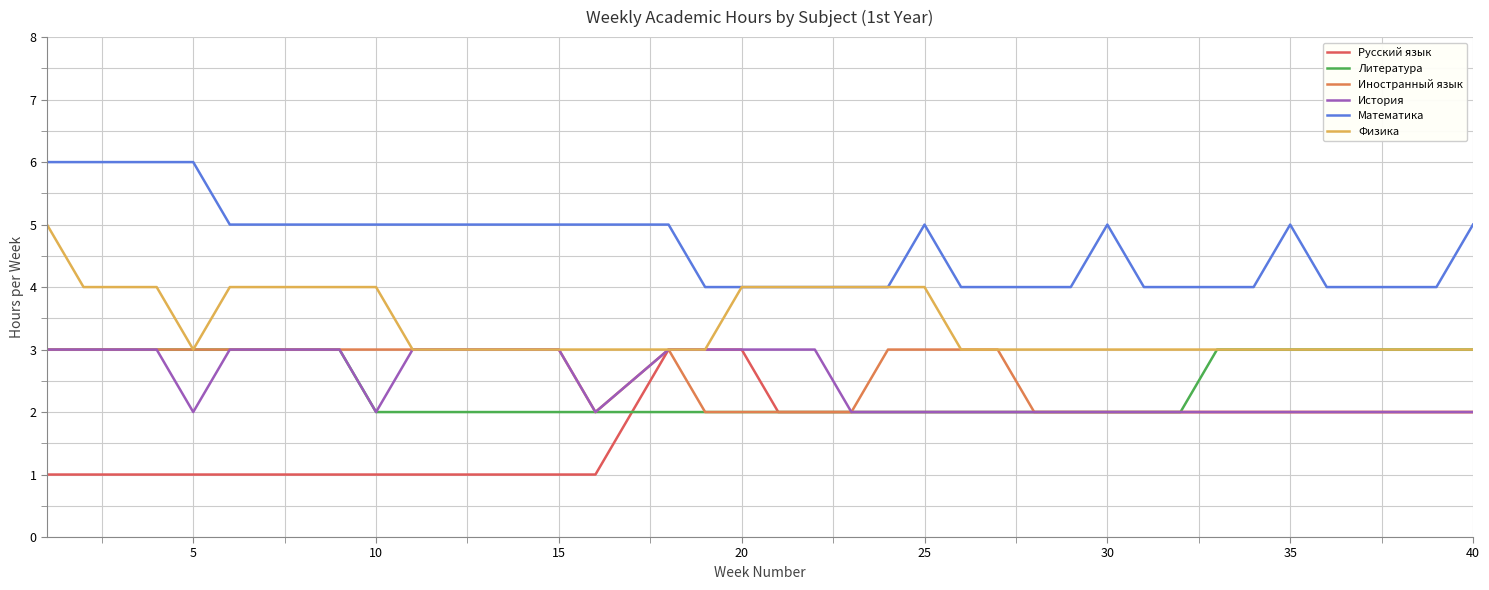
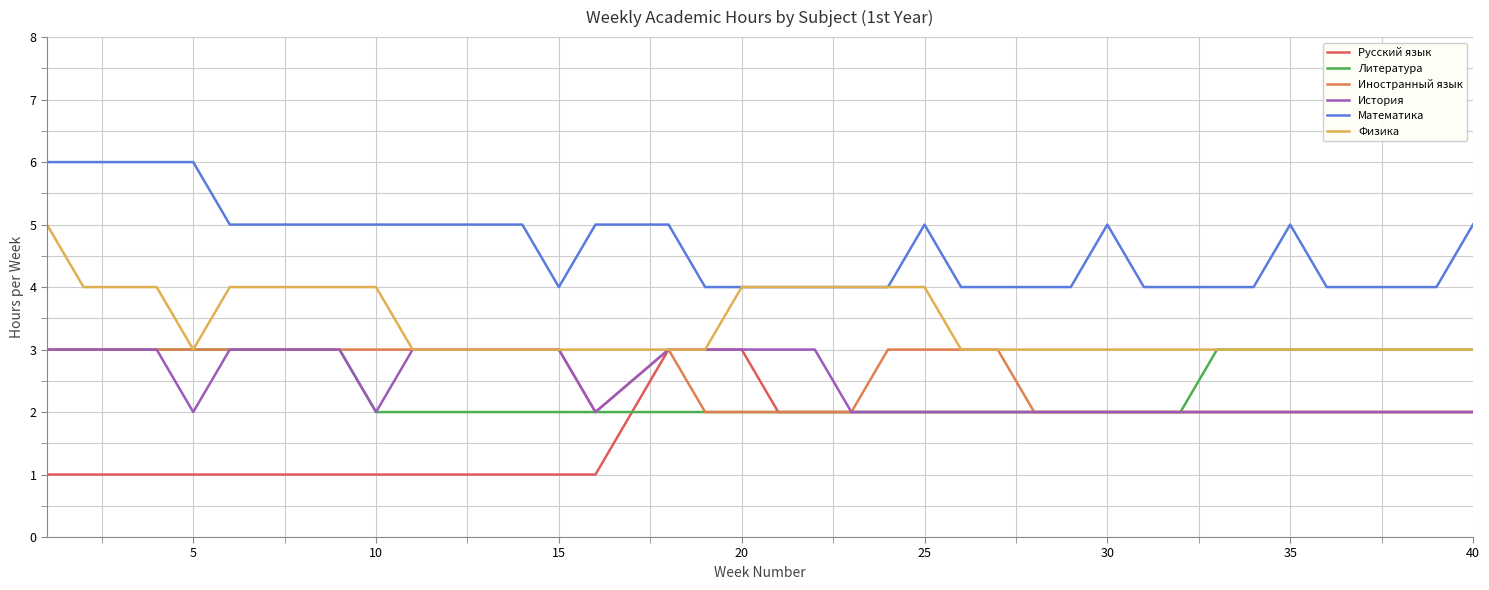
Математика, 15: 5 -> 4
